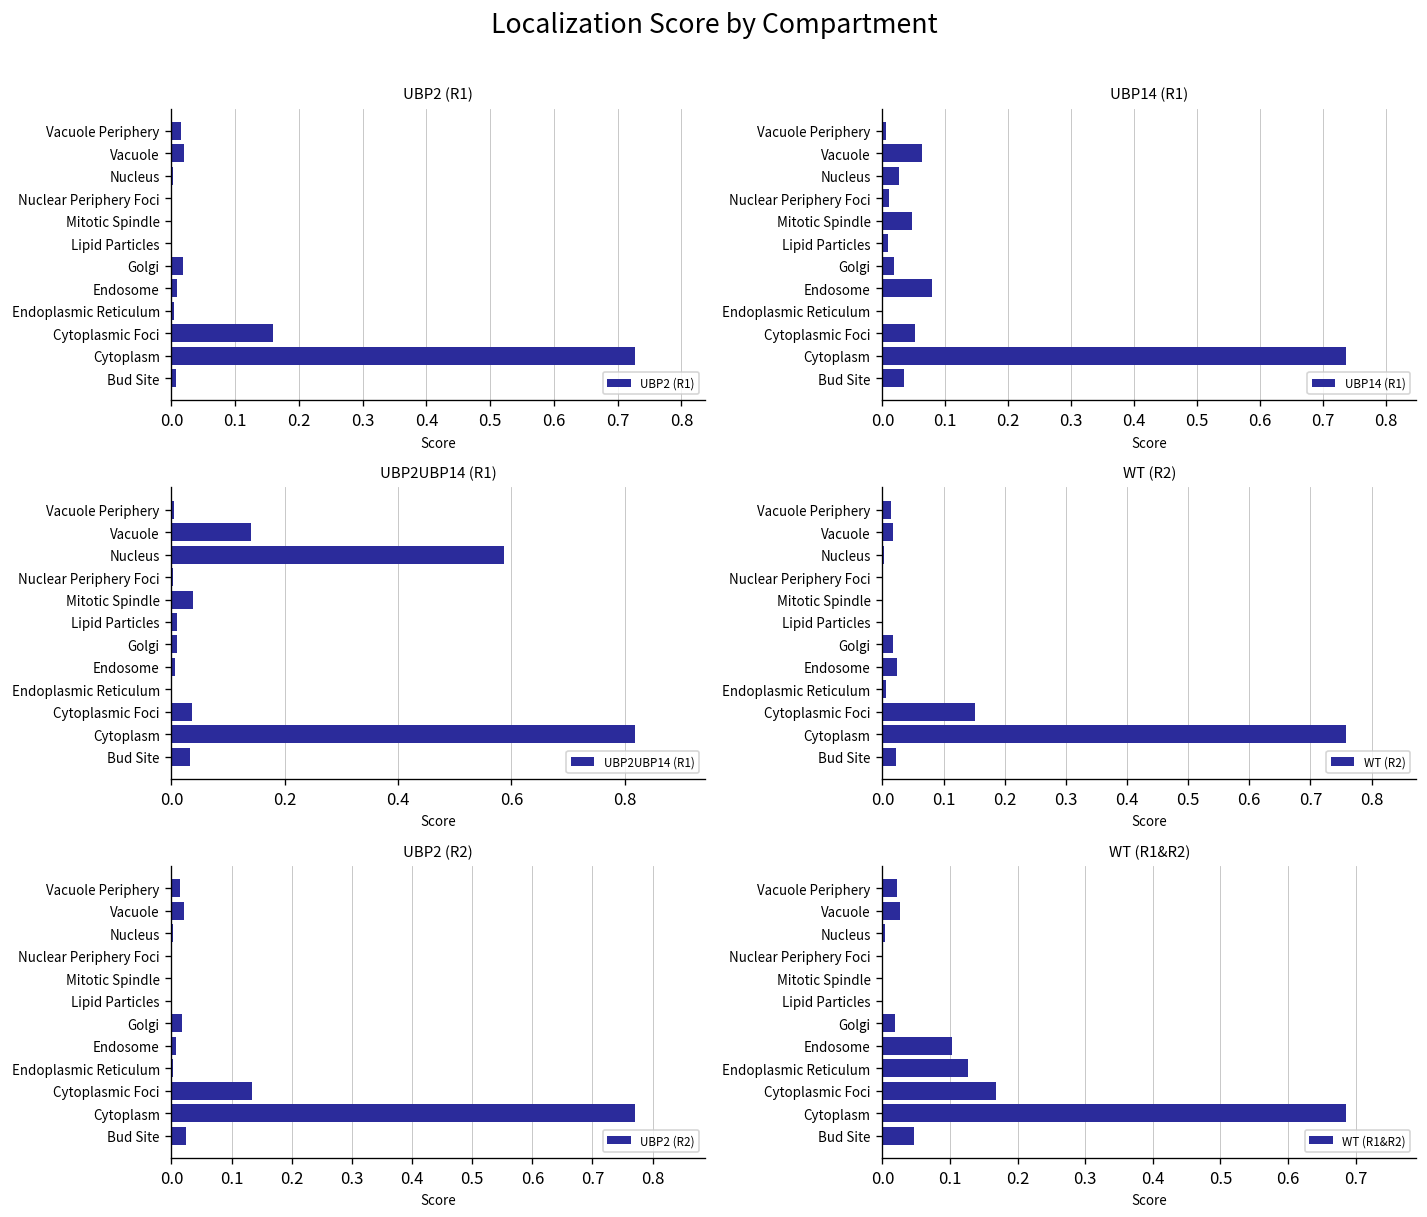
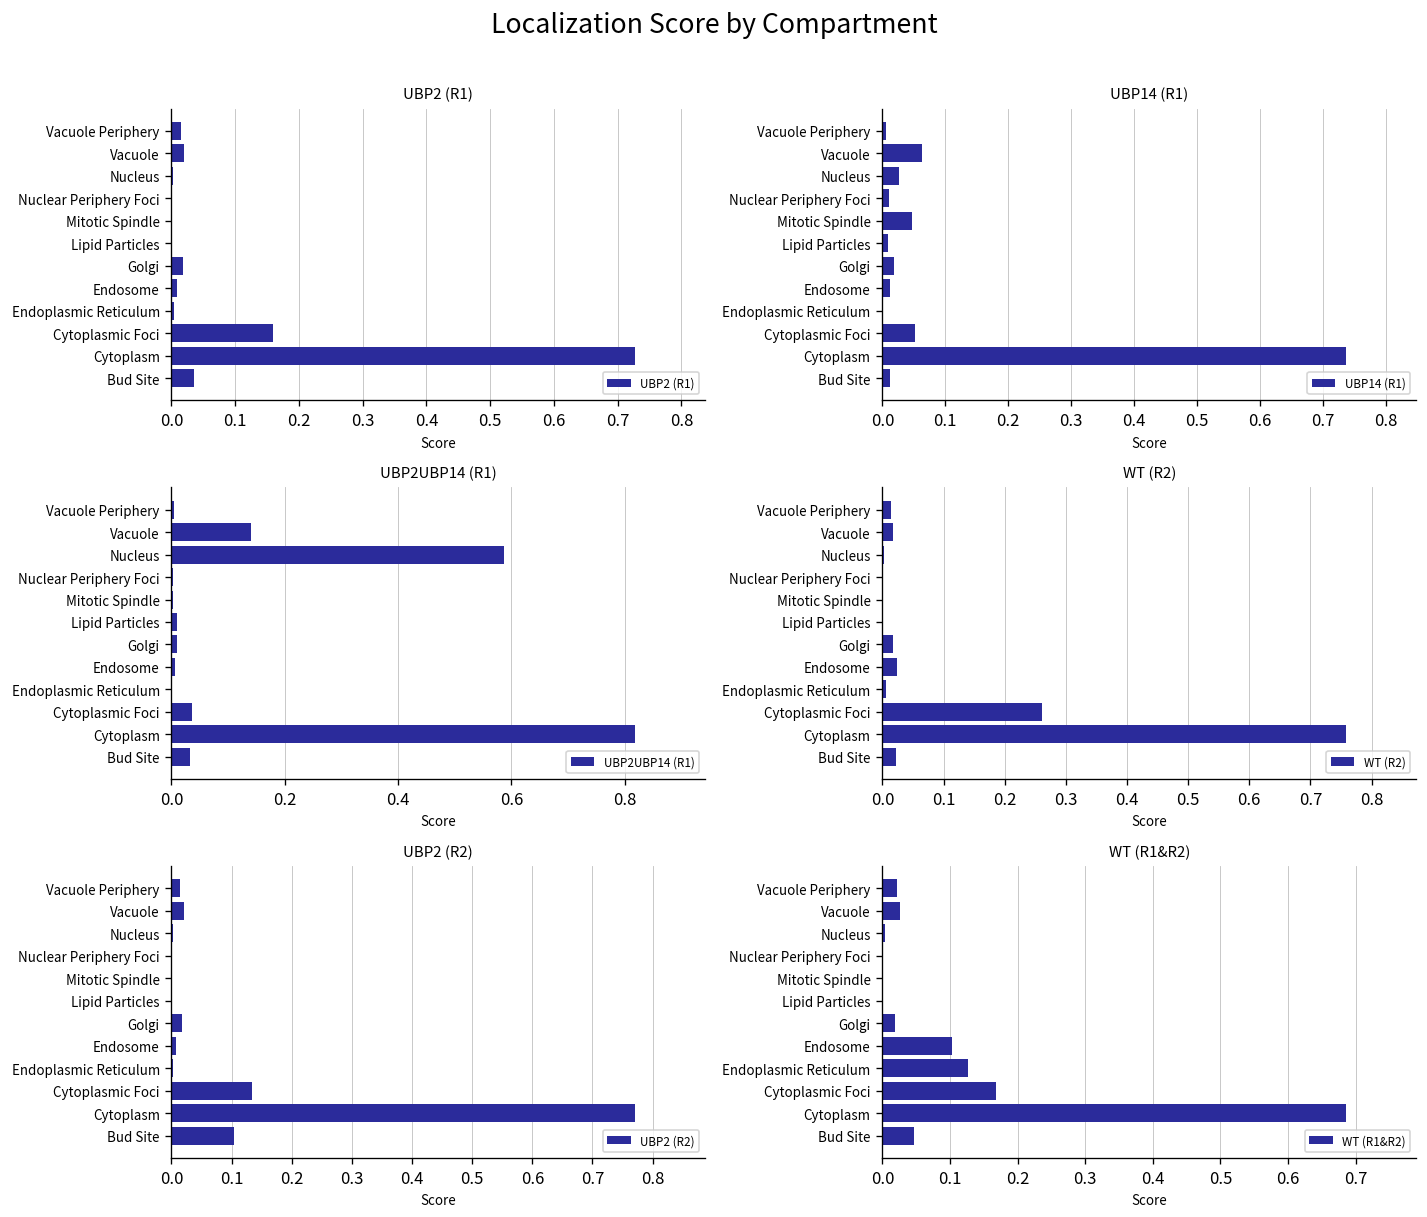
UBP2 (R1), Bud Site: 0.01 -> 0.04
UBP14 (R1), Endosome: 0.08 -> 0.01
UBP14 (R1), Bud Site: 0.03 -> 0.01
UBP2UBP14 (R1), Mitotic Spindle: 0.04 -> 0.00
WT (R2), Cytoplasmic Foci: 0.15 -> 0.26
UBP2 (R2), Bud Site: 0.02 -> 0.10
